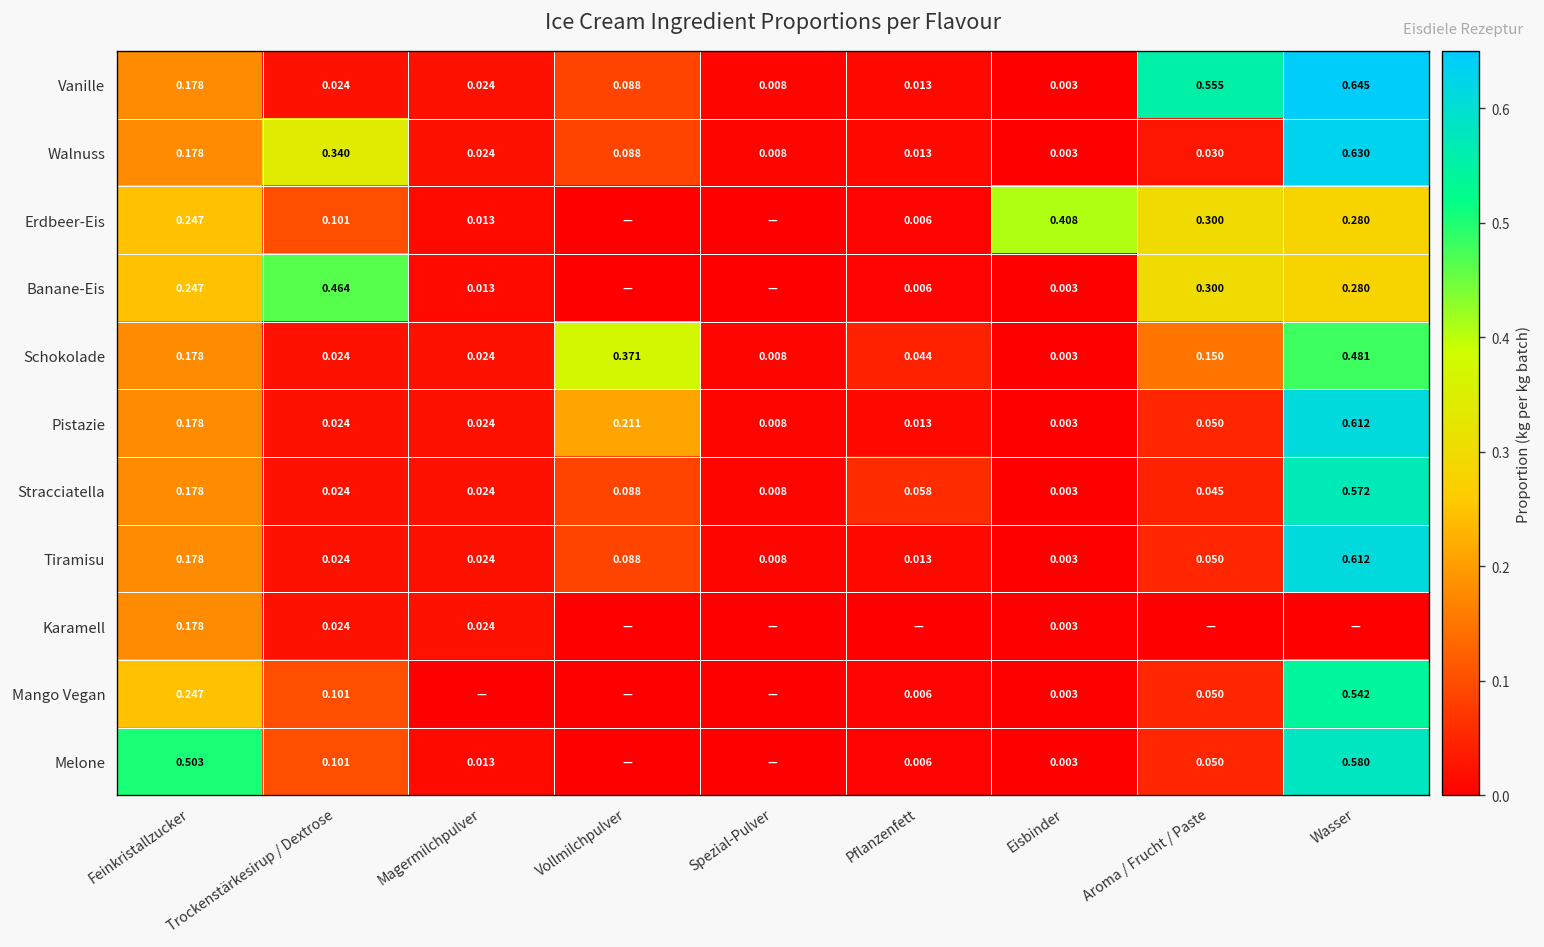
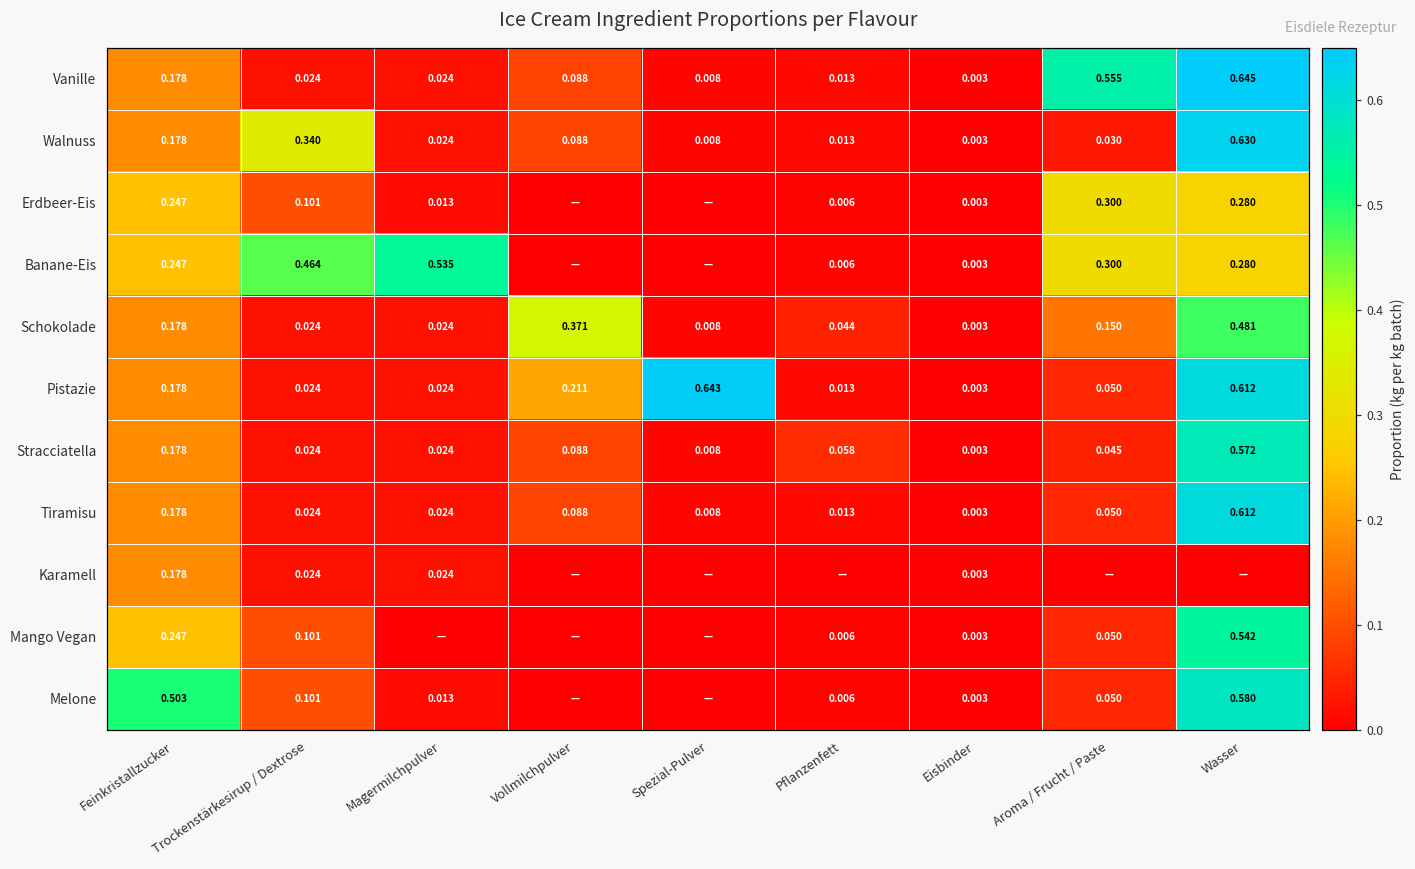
Erdbeer-Eis, Eisbinder: 0.408 -> 0.003
Banane-Eis, Magermilchpulver: 0.013 -> 0.535
Pistazie, Spezial-Pulver: 0.008 -> 0.643
